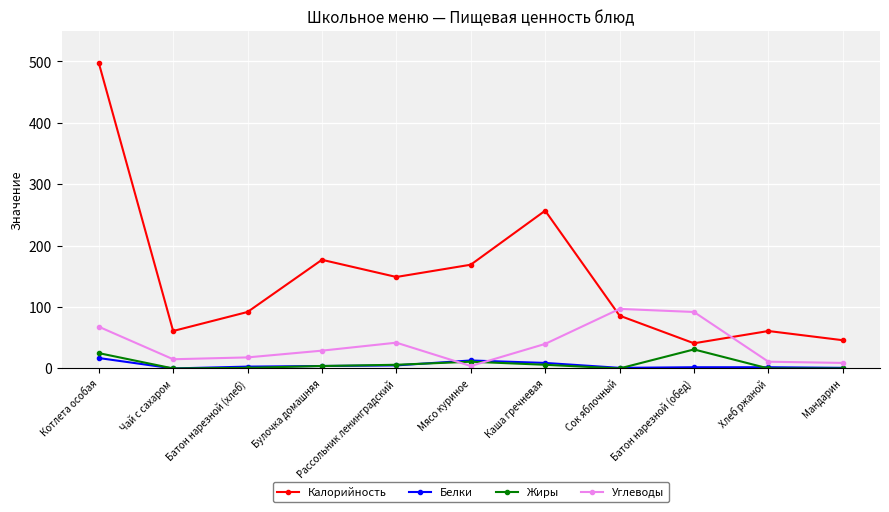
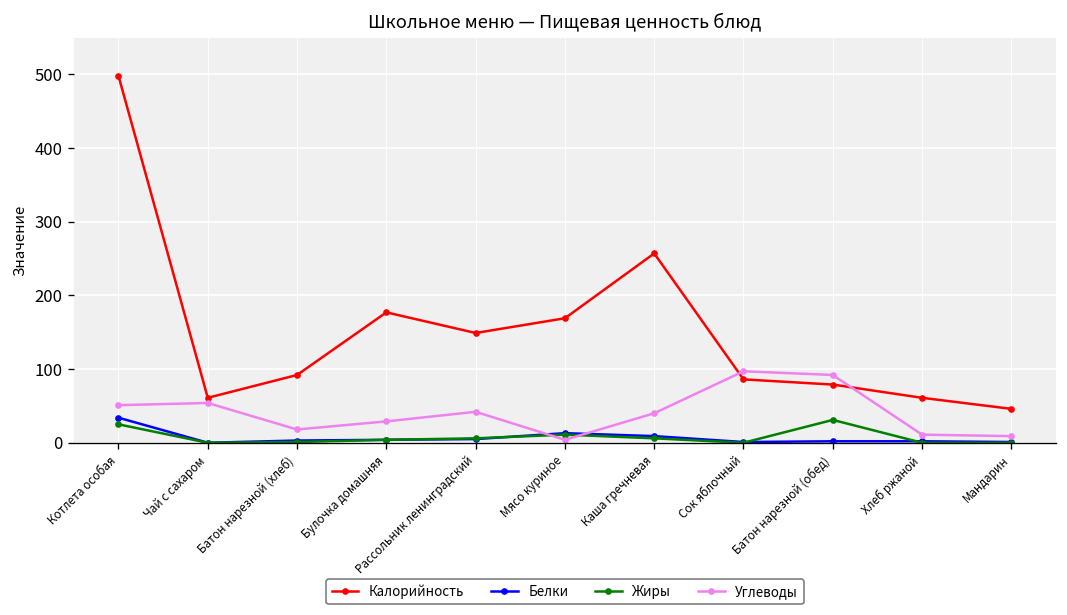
Белки, Котлета особая: 20 -> 30
Углеводы, Котлета особая: 70 -> 50
Углеводы, Чай с сахаром: 20 -> 50
Калорийность, Батон нарезной (обед): 40 -> 80
